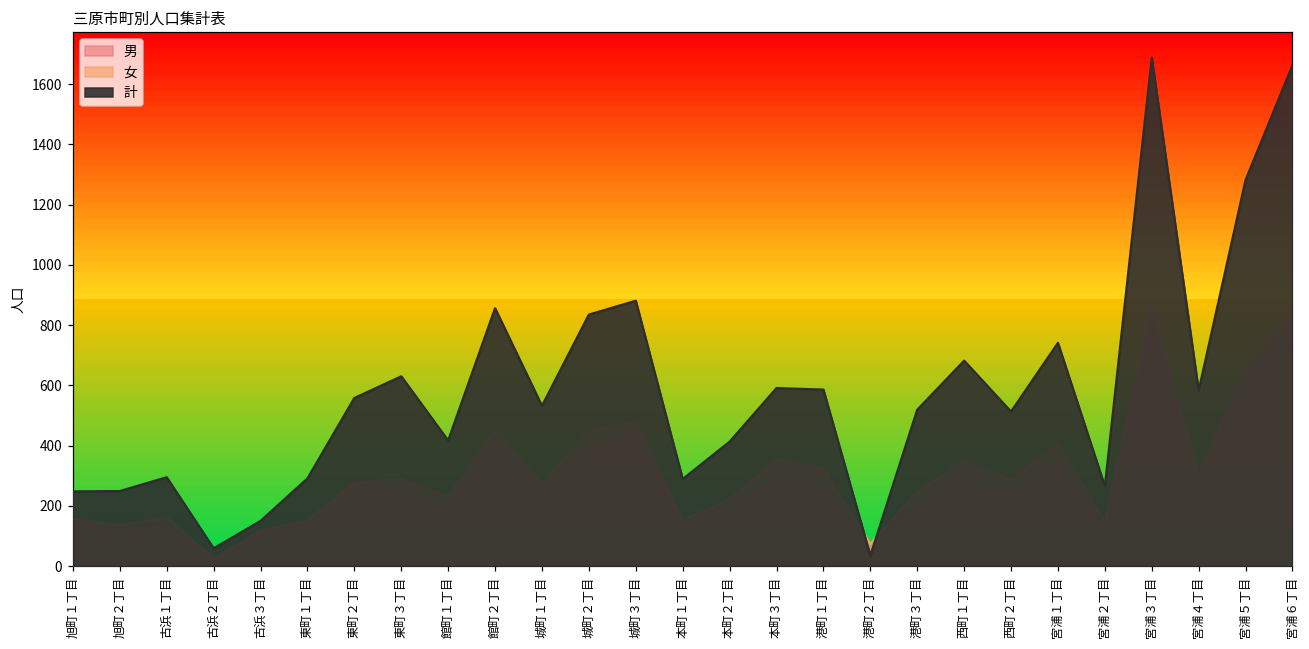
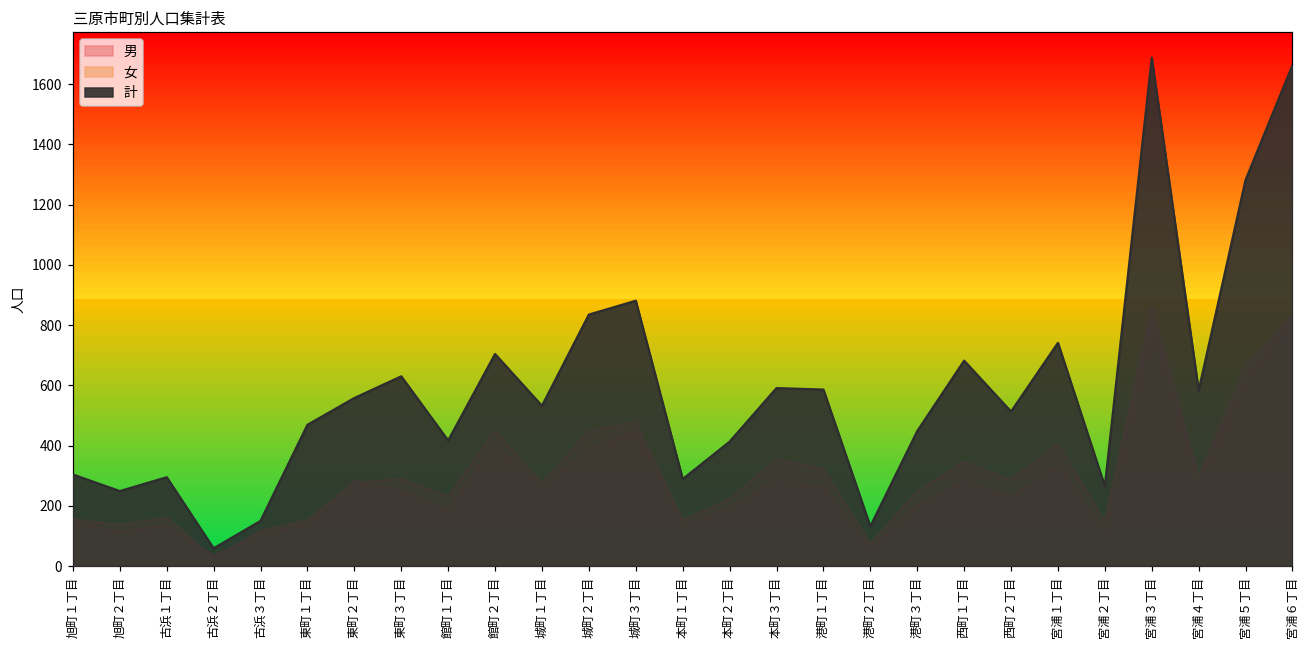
計, 旭町１丁目: 250 -> 300
計, 東町１丁目: 290 -> 470
計, 館町２丁目: 860 -> 700
計, 港町２丁目: 40 -> 130
計, 港町３丁目: 520 -> 450
